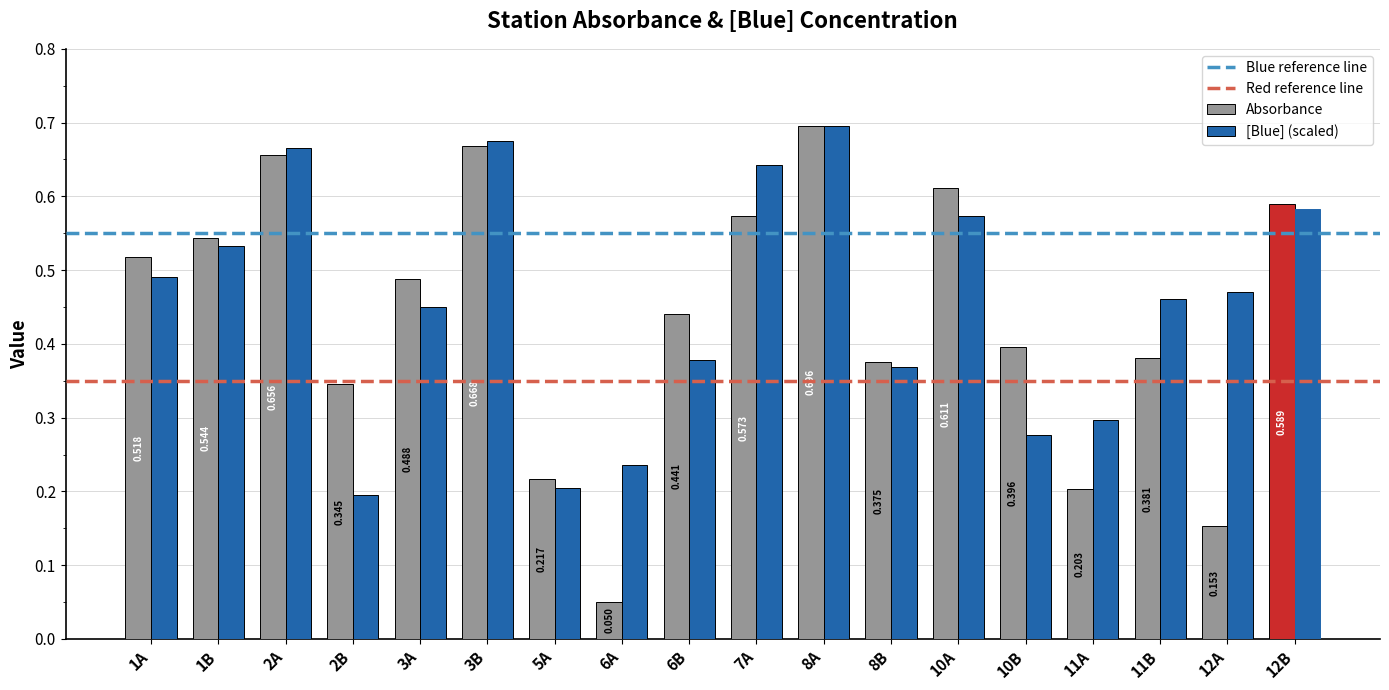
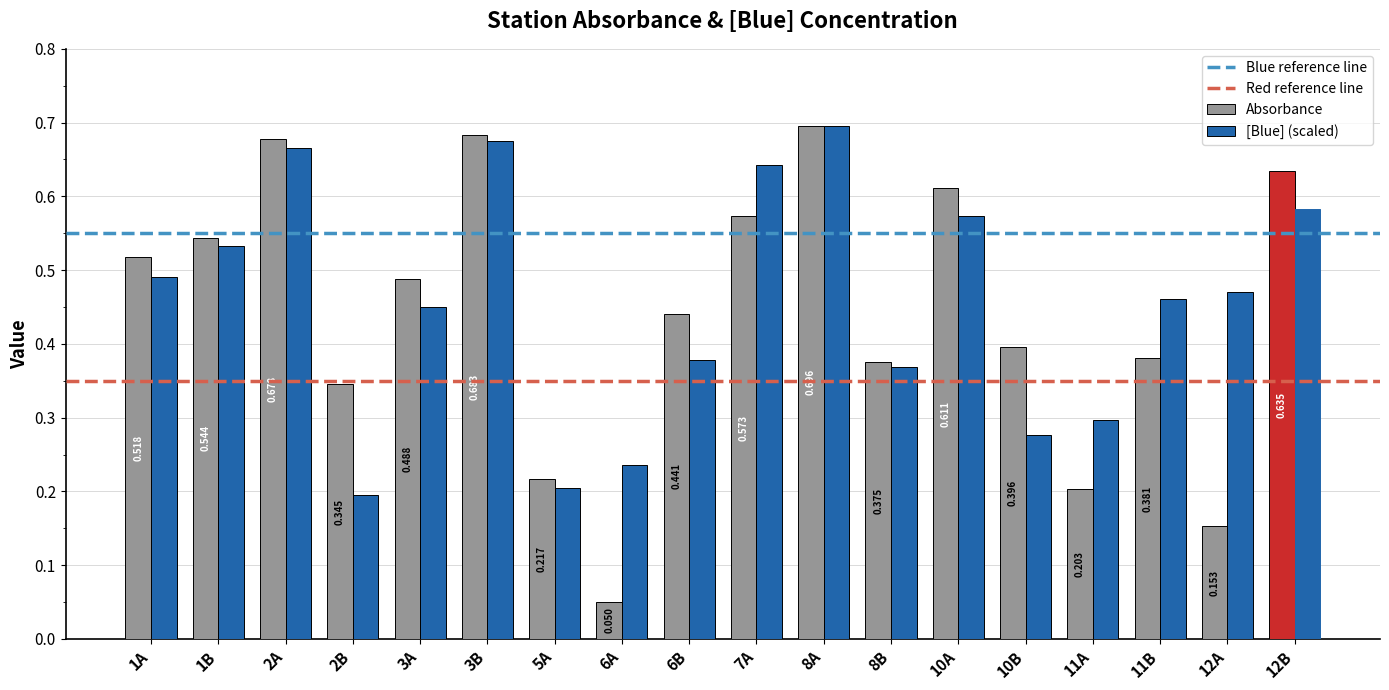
Absorbance, 2A: 0.656 -> 0.678
Absorbance, 3B: 0.668 -> 0.683
Absorbance, 12B: 0.589 -> 0.635
